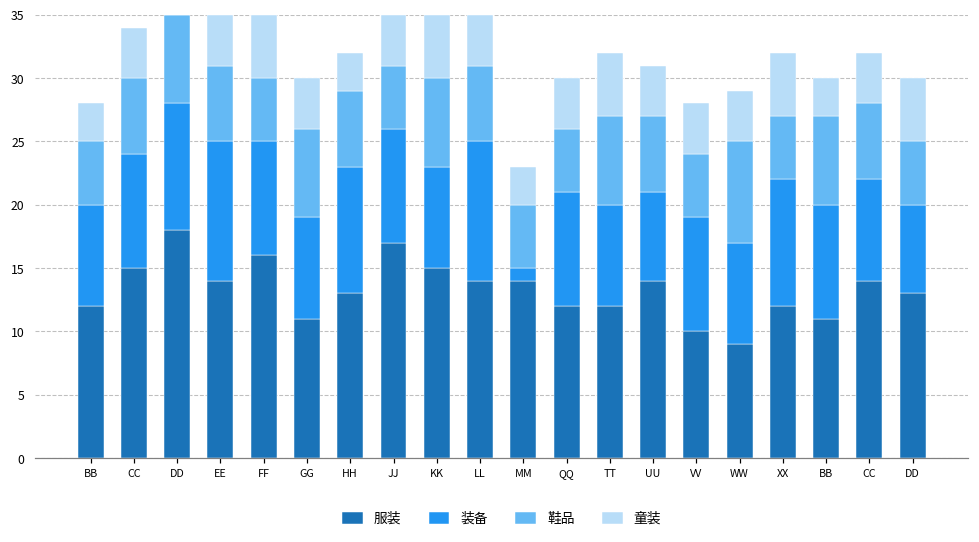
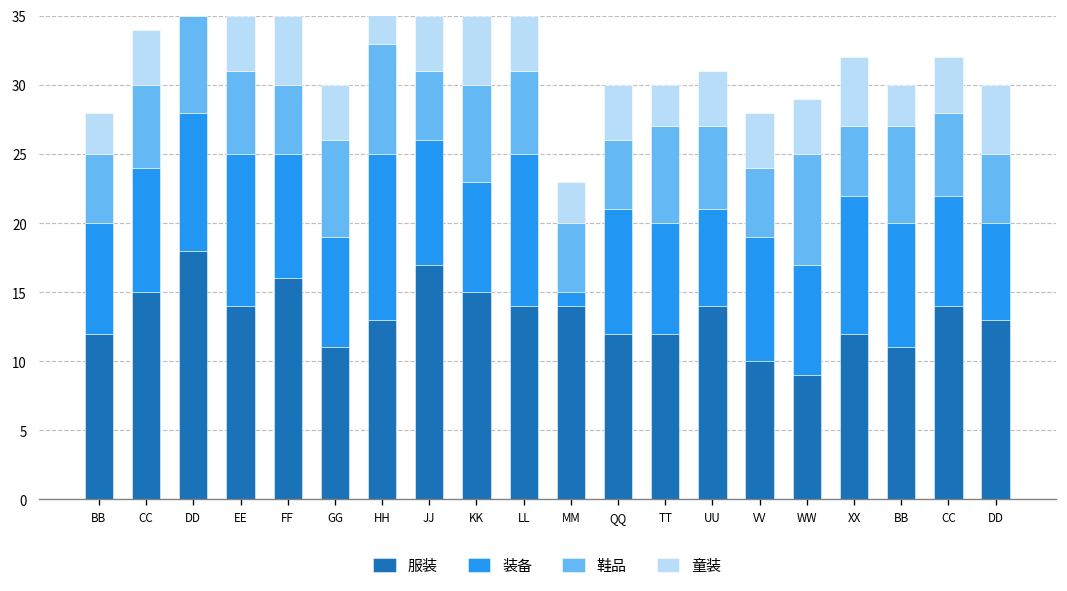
装备, HH: 10 -> 12
鞋品, HH: 6 -> 8
童装, TT: 5 -> 3
